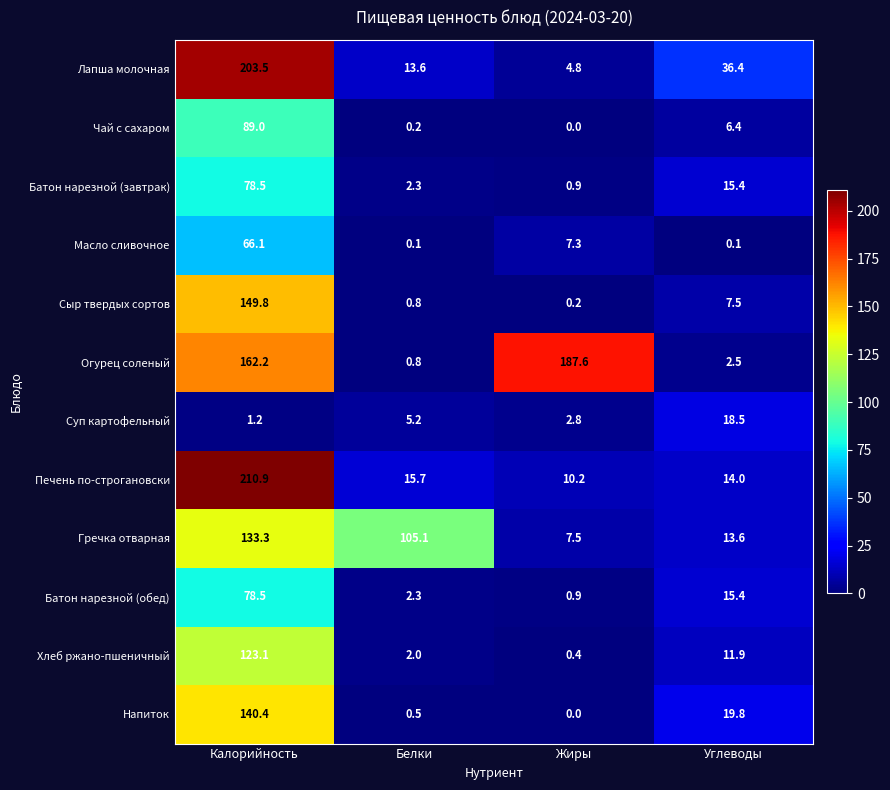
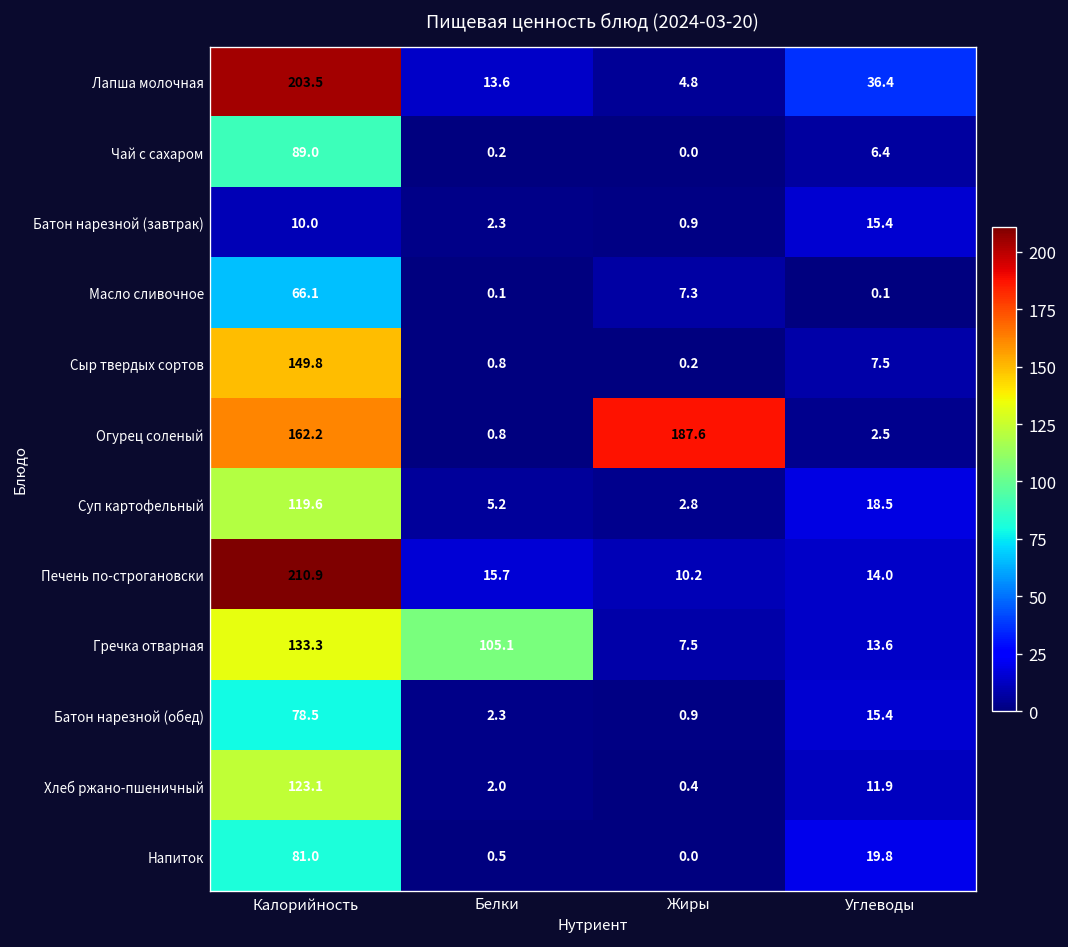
Батон нарезной (завтрак), Калорийность: 78.5 -> 10.0
Суп картофельный, Калорийность: 1.2 -> 119.6
Напиток, Калорийность: 140.4 -> 81.0
